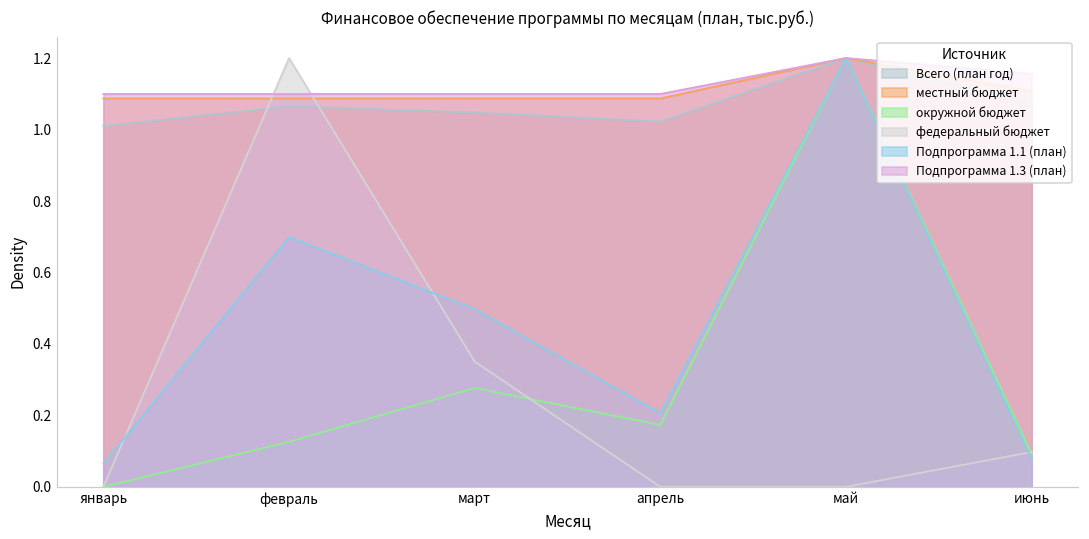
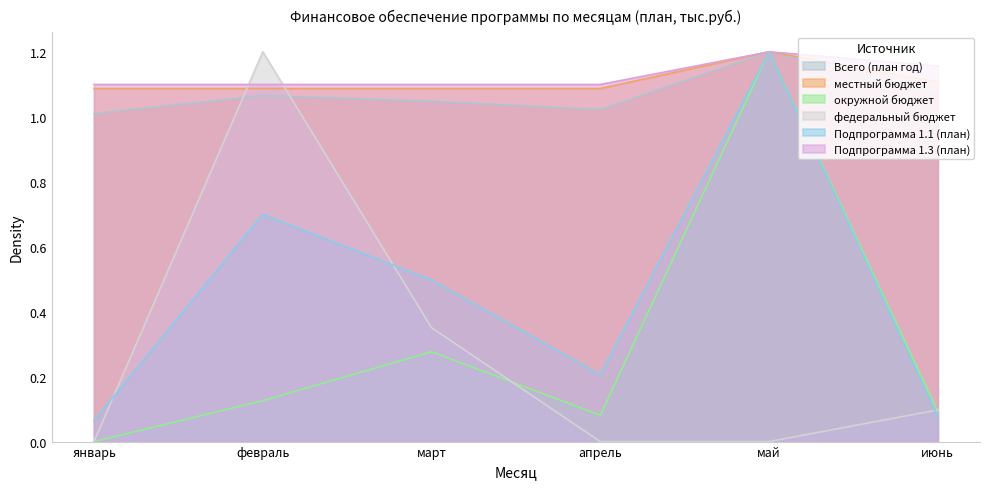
окружной бюджет, апрель: 0.17 -> 0.08
